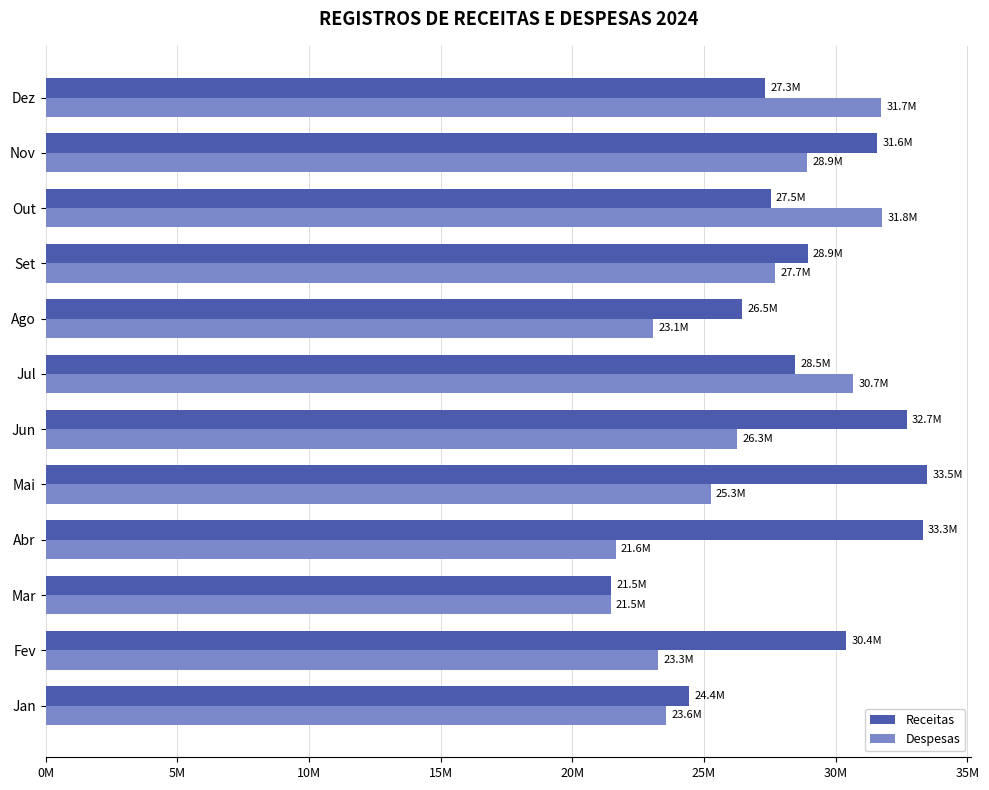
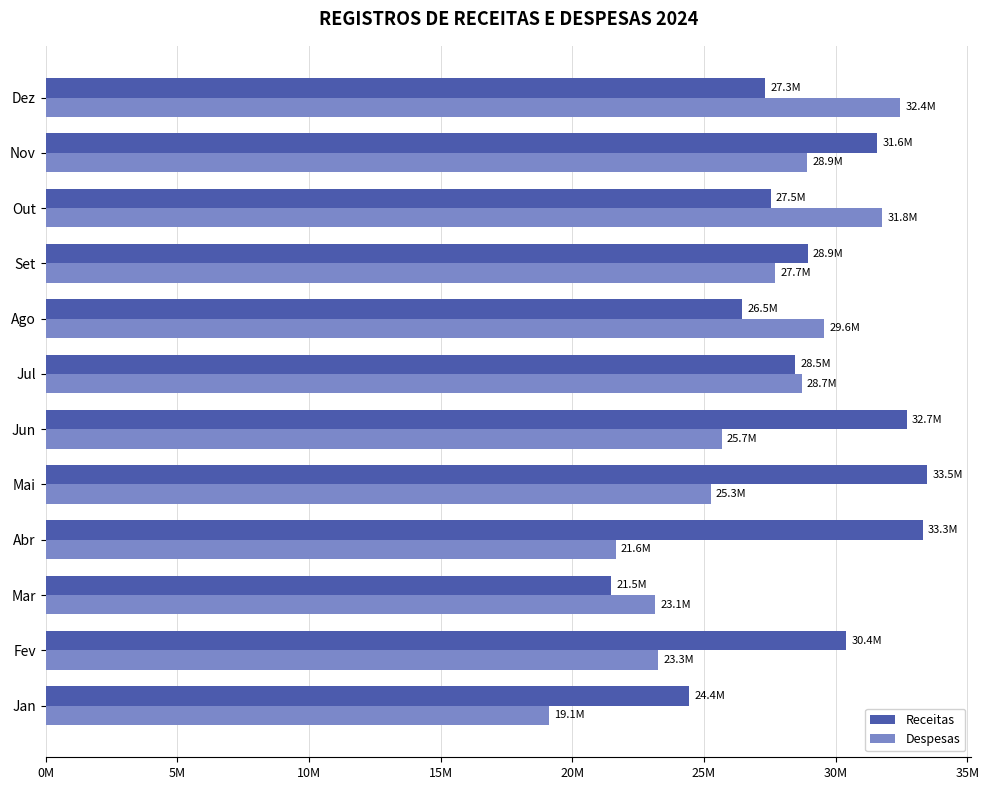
Despesas, Dez: 31.7M -> 32.4M
Despesas, Ago: 23.1M -> 29.6M
Despesas, Jul: 30.7M -> 28.7M
Despesas, Jun: 26.3M -> 25.7M
Despesas, Mar: 21.5M -> 23.1M
Despesas, Jan: 23.6M -> 19.1M
